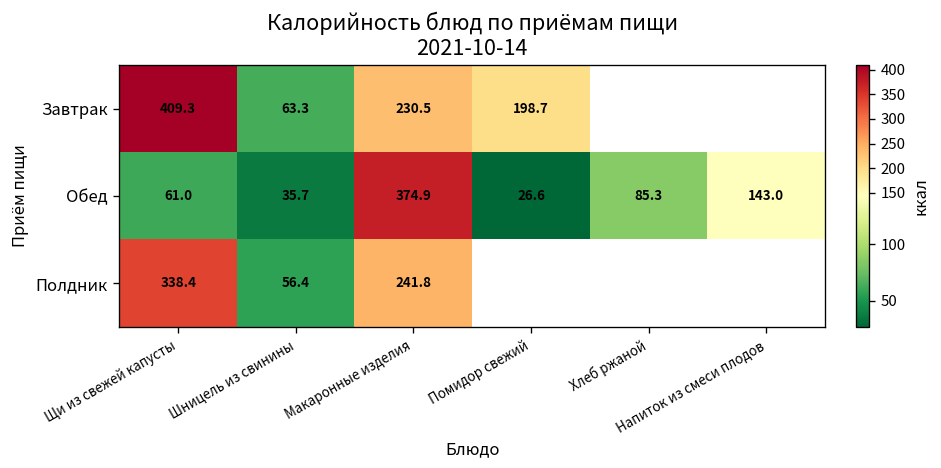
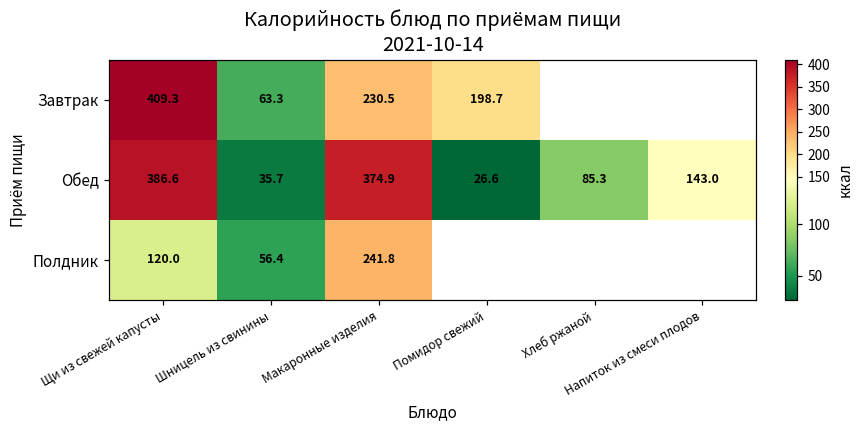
Обед, Щи из свежей капусты: 61.0 -> 386.6
Полдник, Щи из свежей капусты: 338.4 -> 120.0
